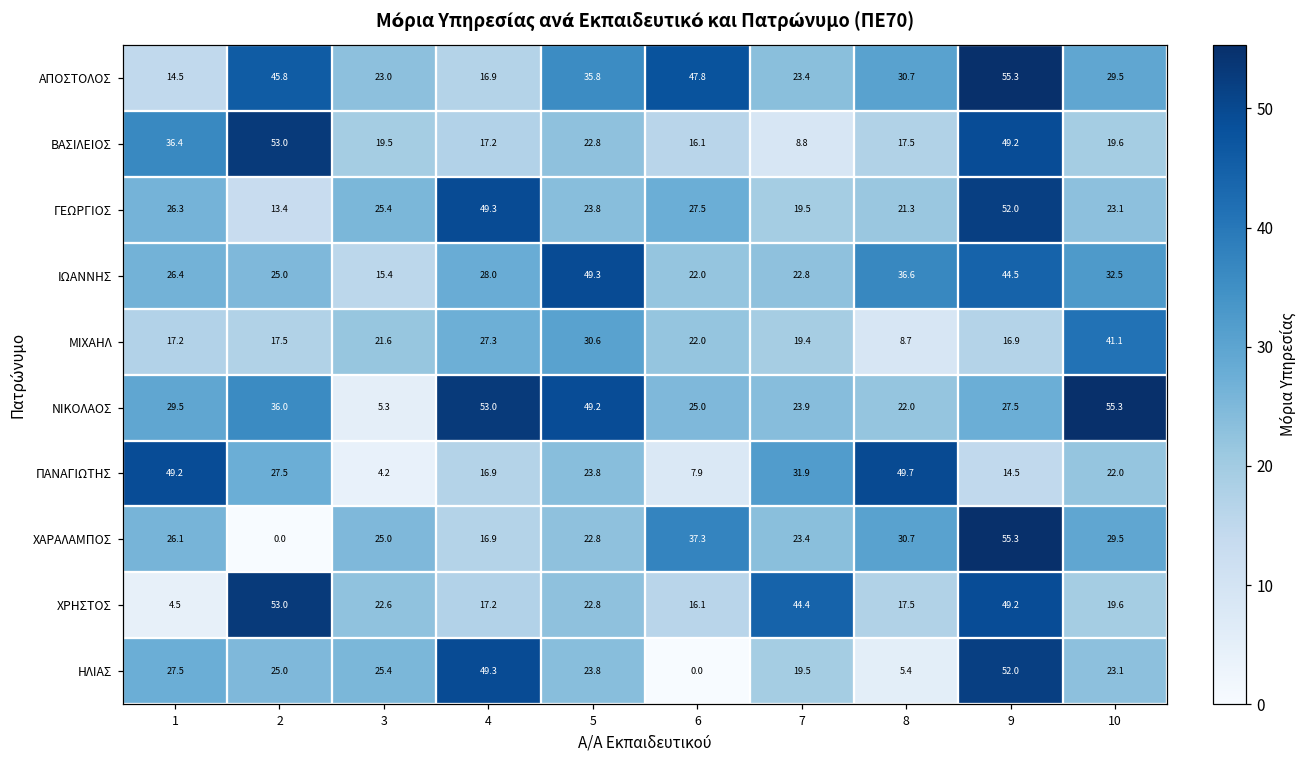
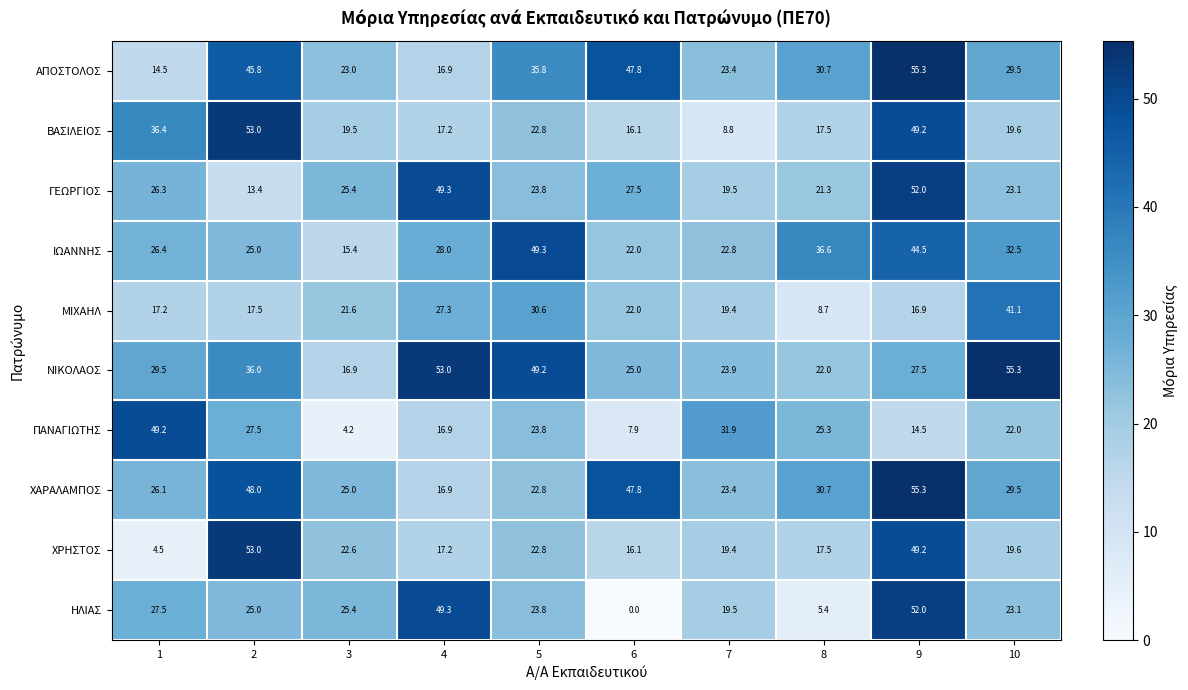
ΝΙΚΟΛΑΟΣ, 3: 5.3 -> 16.9
ΠΑΝΑΓΙΩΤΗΣ, 8: 49.7 -> 25.3
ΧΑΡΑΛΑΜΠΟΣ, 2: 0.0 -> 48.0
ΧΑΡΑΛΑΜΠΟΣ, 6: 37.3 -> 47.8
ΧΡΗΣΤΟΣ, 7: 44.4 -> 19.4
